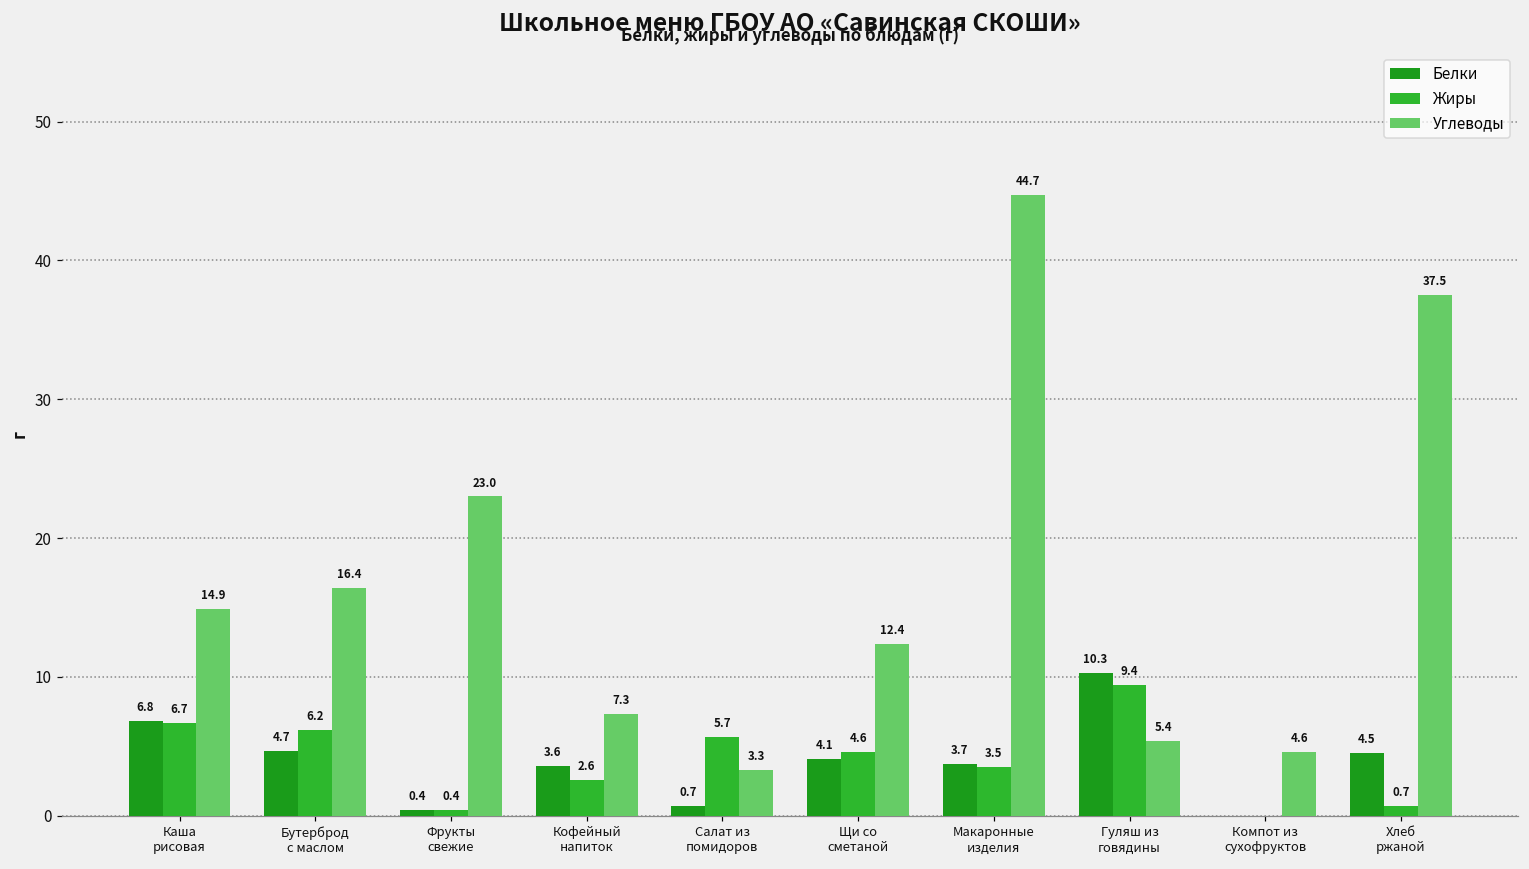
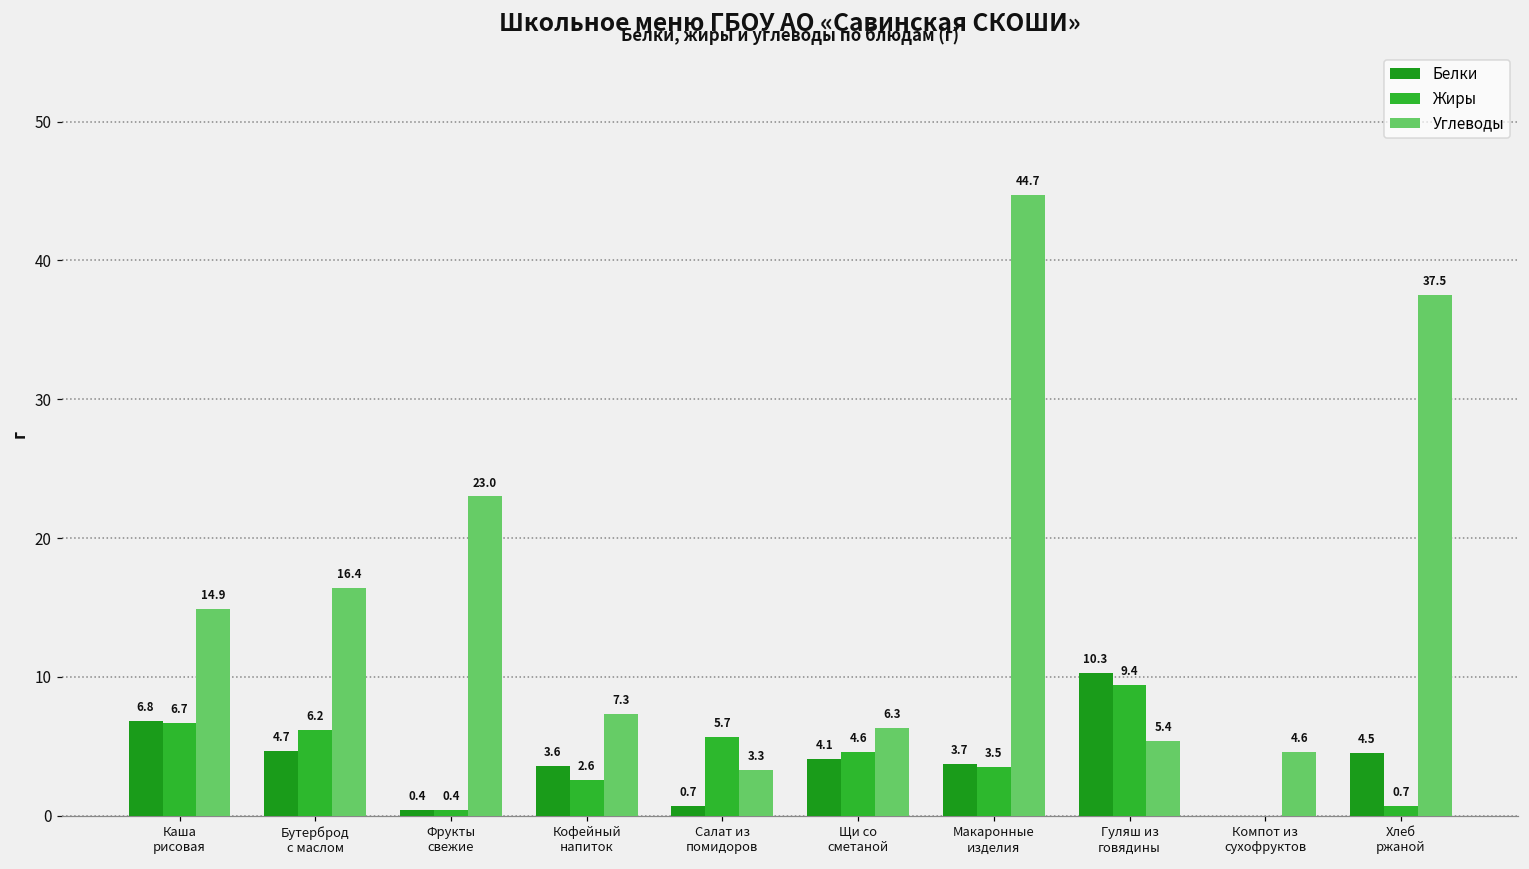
Углеводы, Щи со сметаной: 12.4 -> 6.3
